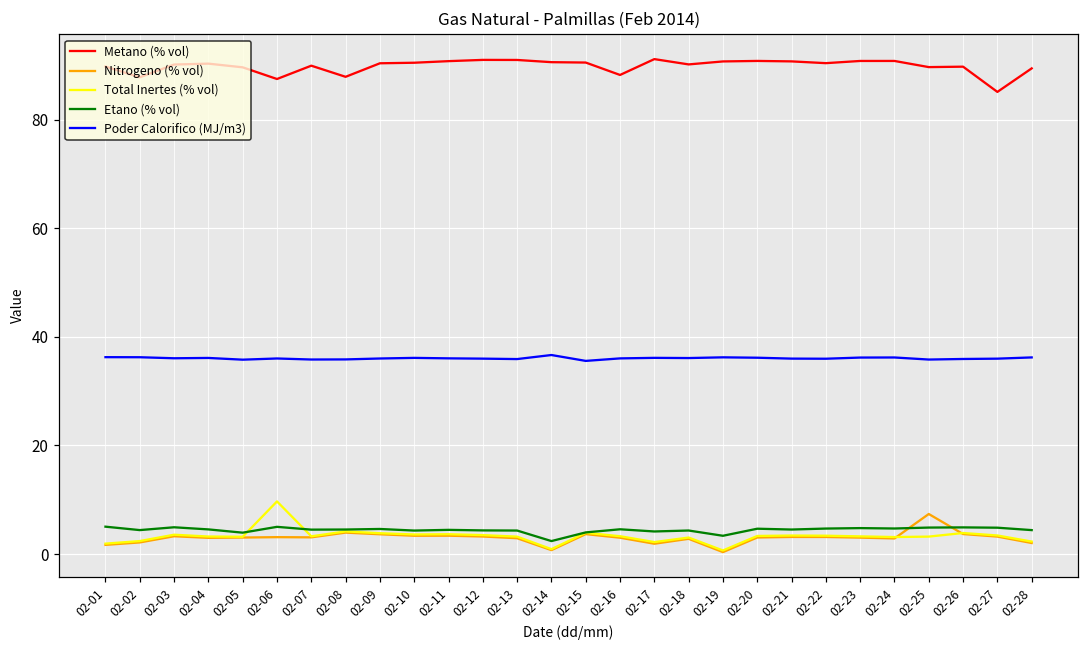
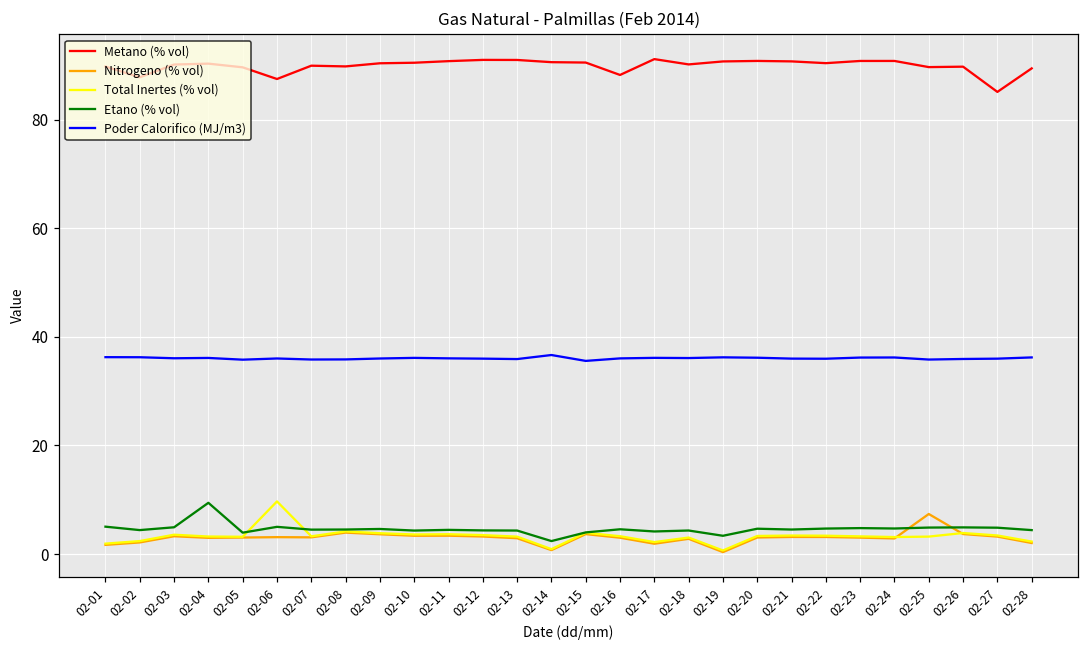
Etano (% vol), 02-04: 5 -> 9
Metano (% vol), 02-08: 88 -> 90
